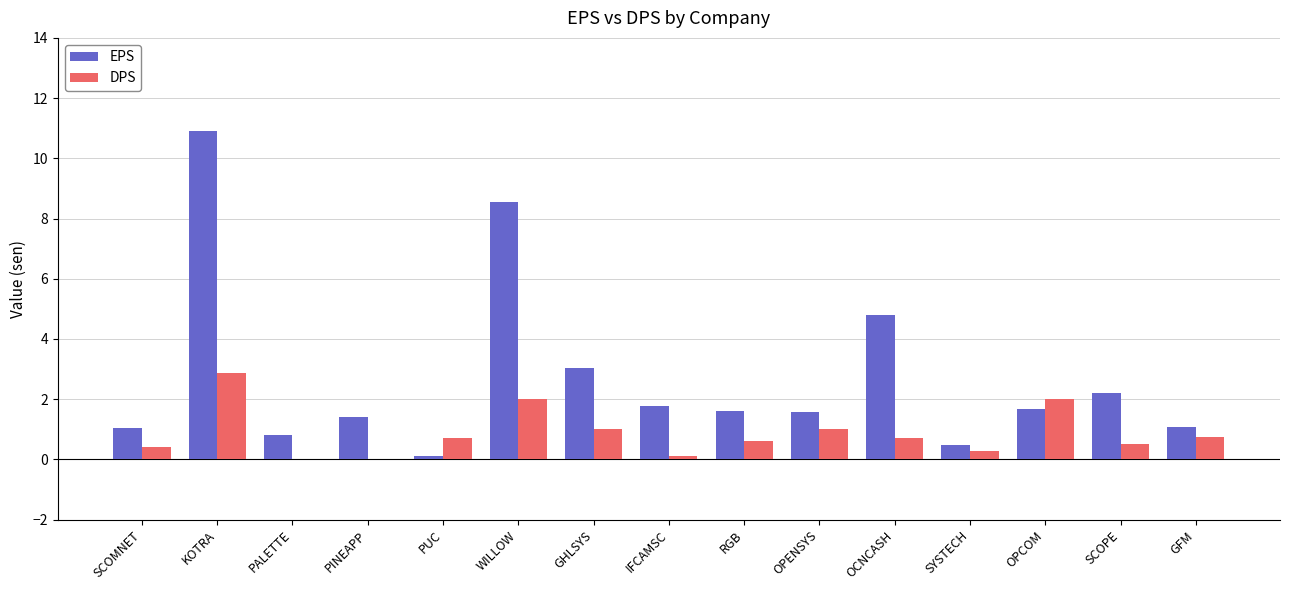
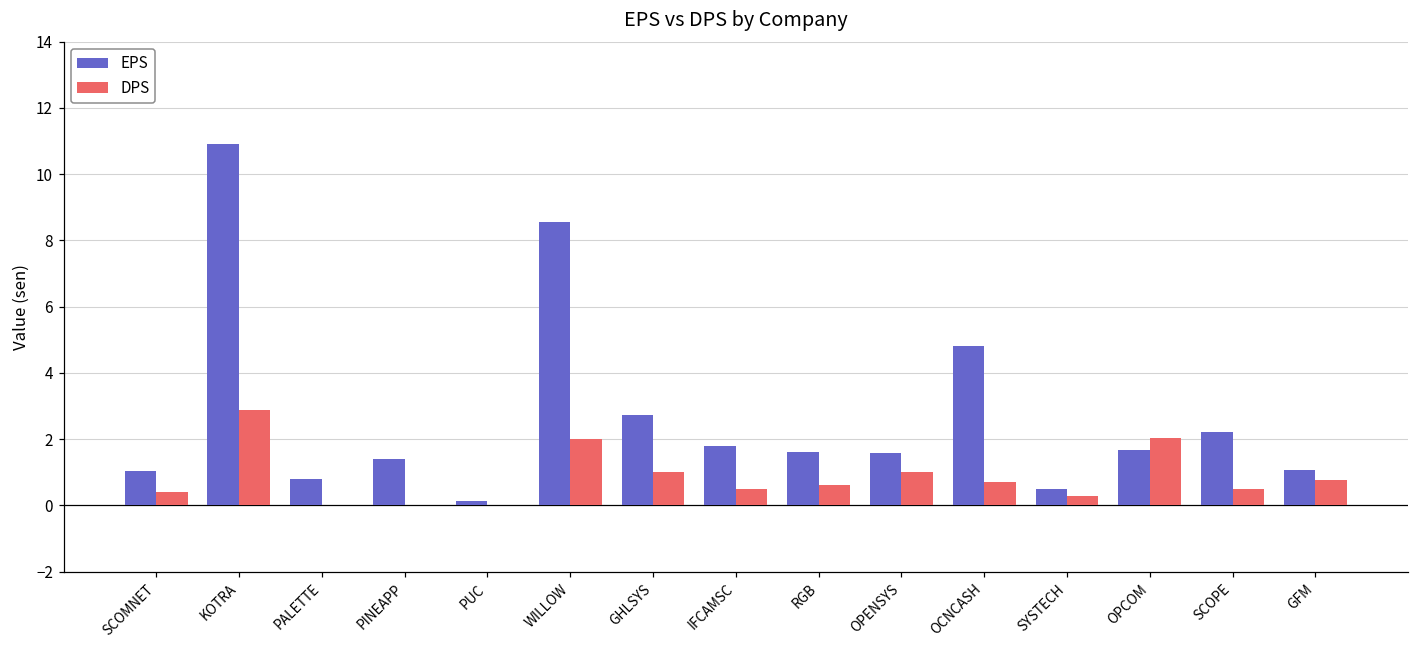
DPS, PUC: 0.7 -> 0.0
EPS, GHLSYS: 3.1 -> 2.7
DPS, IFCAMSC: 0.1 -> 0.5
